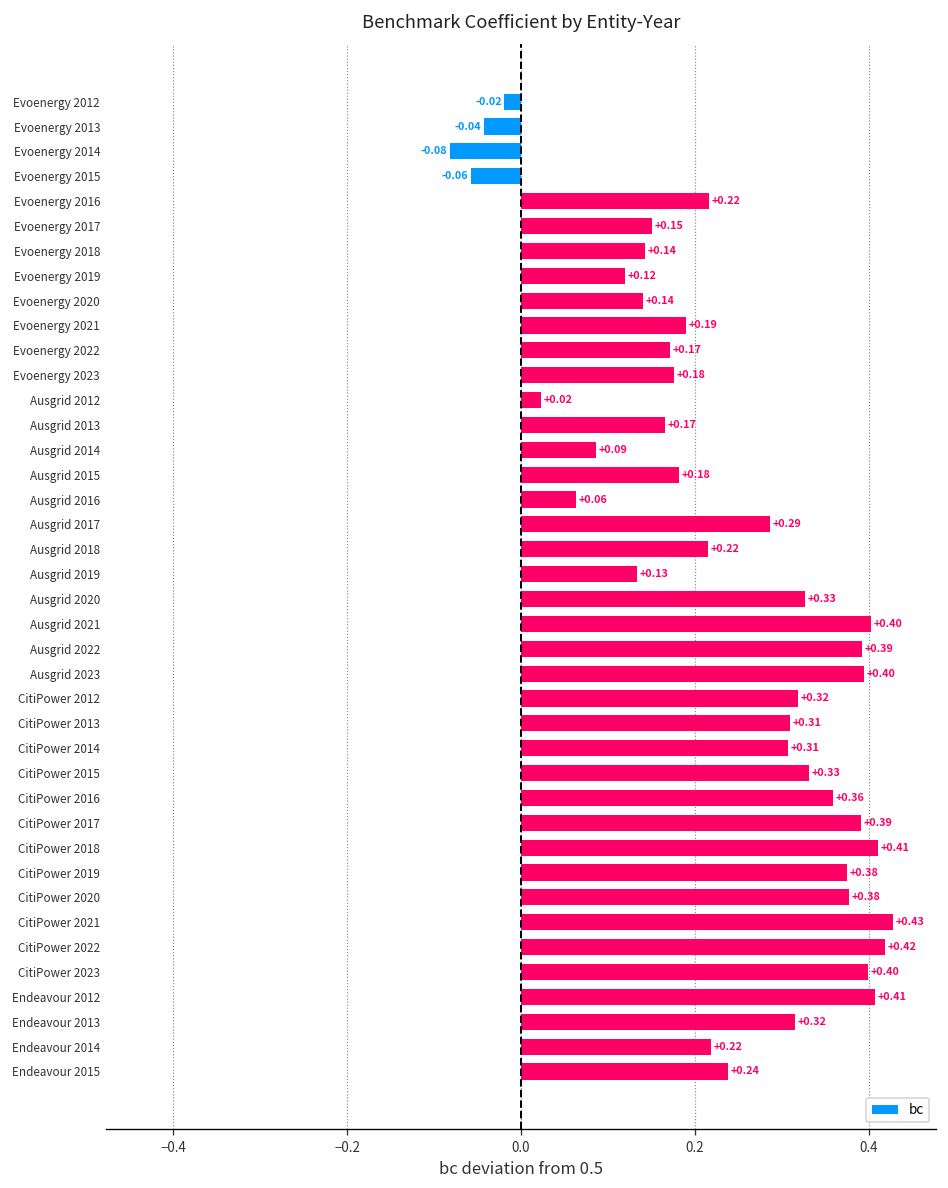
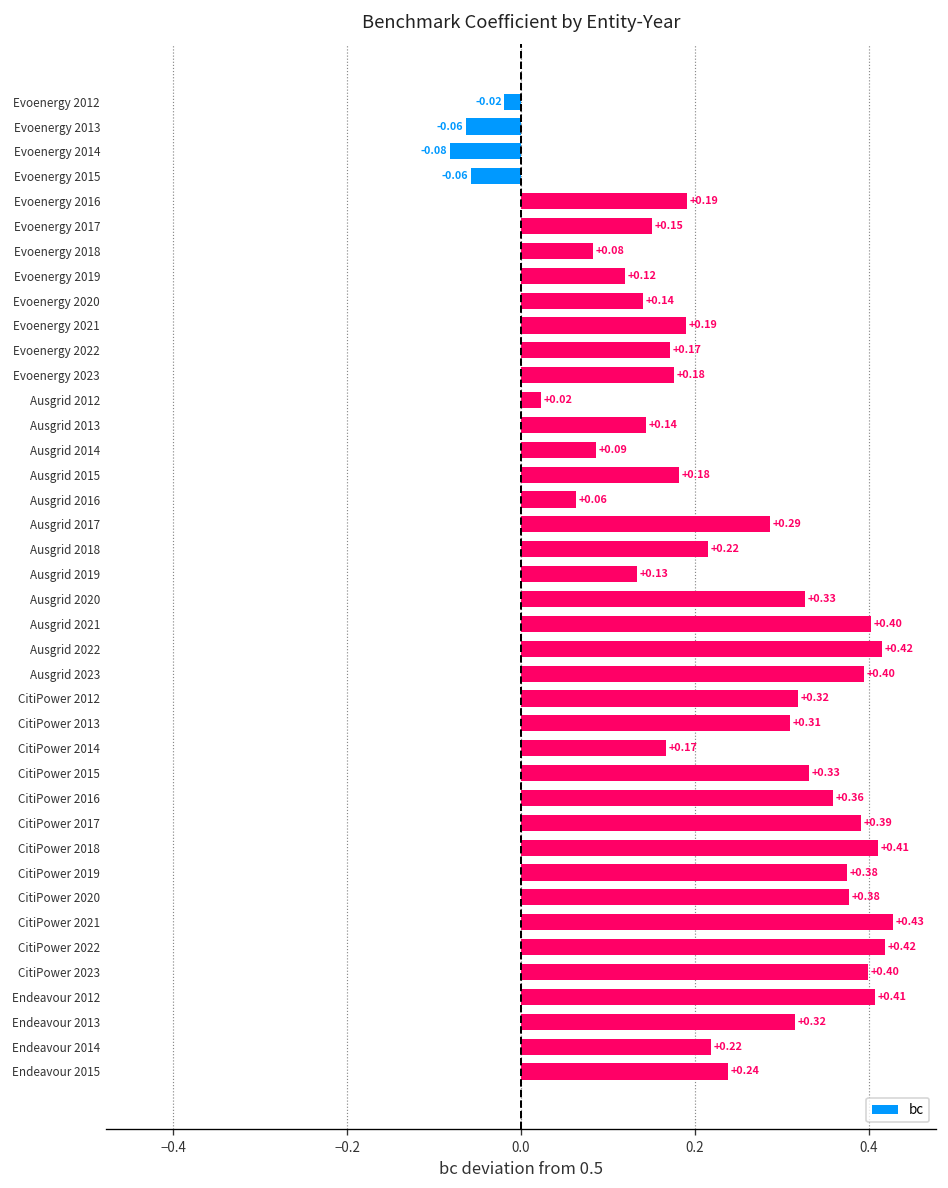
Evoenergy 2013: -0.04 -> -0.06
Evoenergy 2016: +0.22 -> +0.19
Evoenergy 2018: +0.14 -> +0.08
Ausgrid 2013: +0.17 -> +0.14
Ausgrid 2022: +0.39 -> +0.42
CitiPower 2014: +0.31 -> +0.17
